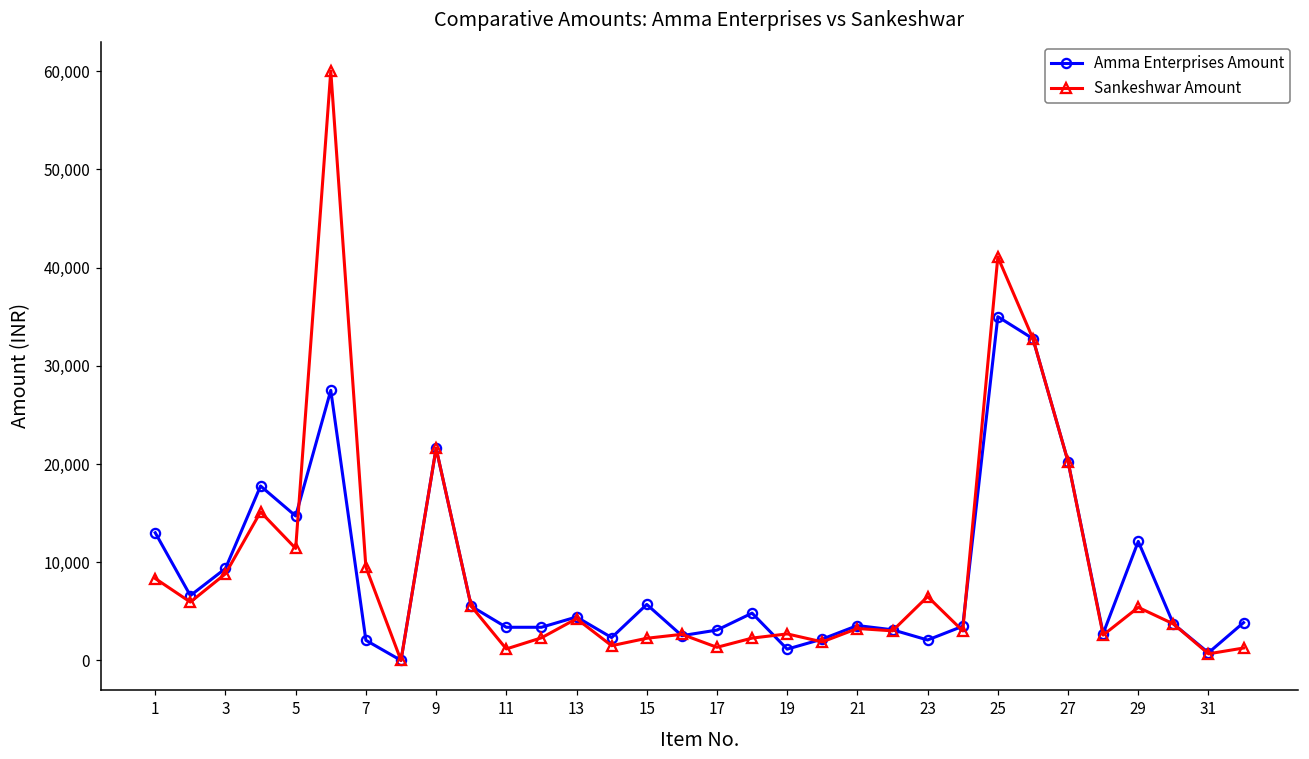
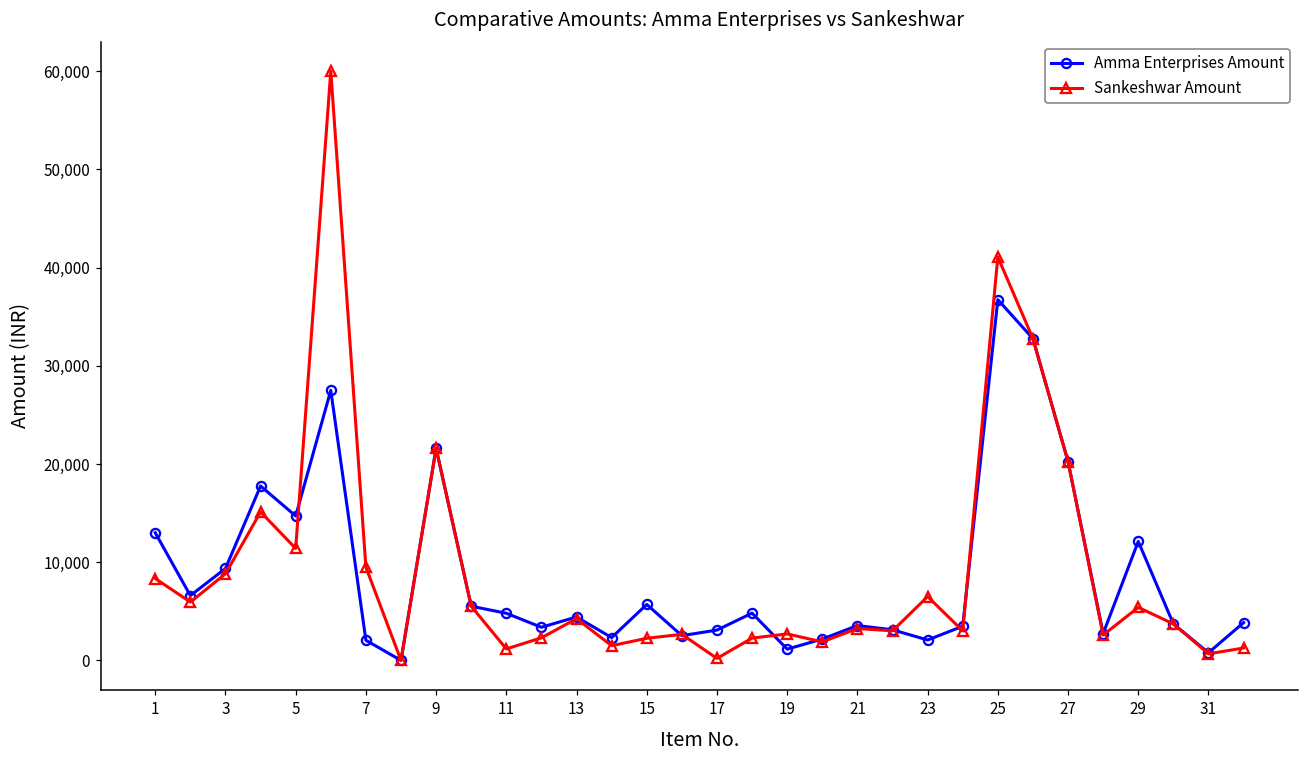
Amma Enterprises Amount, 11: 3,000 -> 5,000
Sankeshwar Amount, 17: 1,000 -> 0
Amma Enterprises Amount, 25: 35,000 -> 37,000
